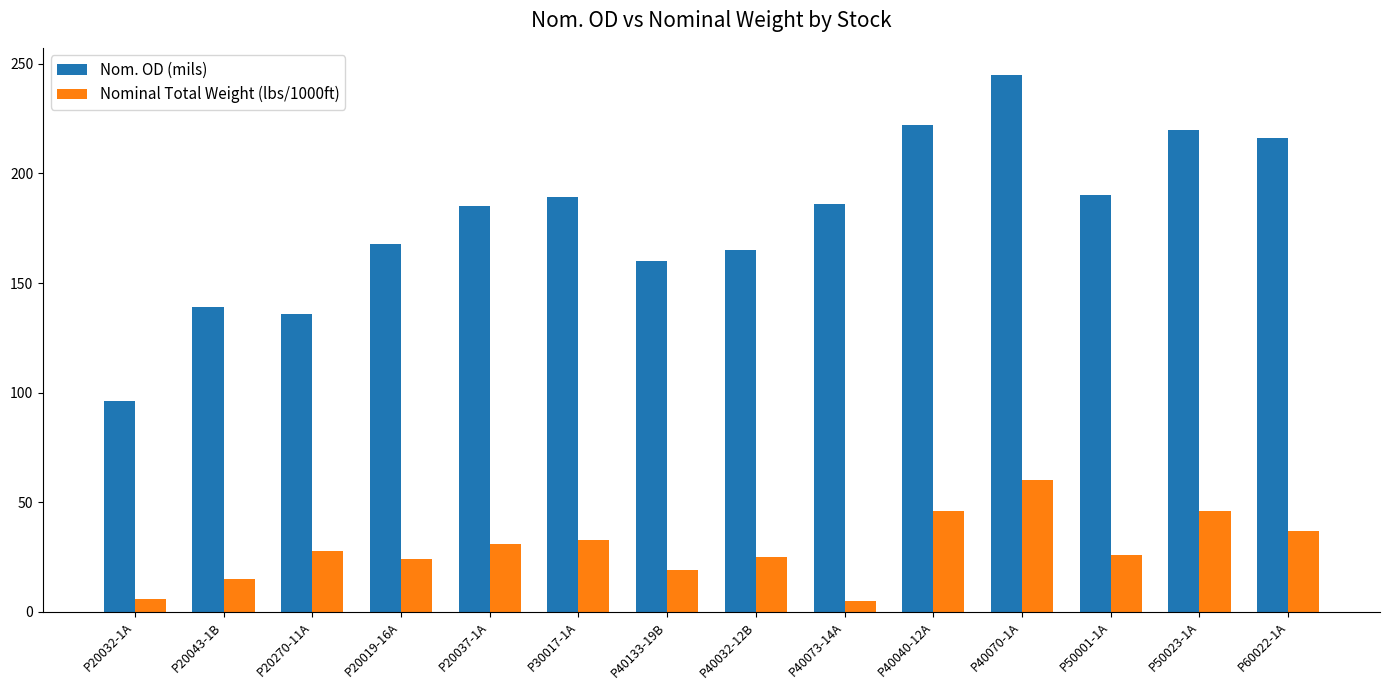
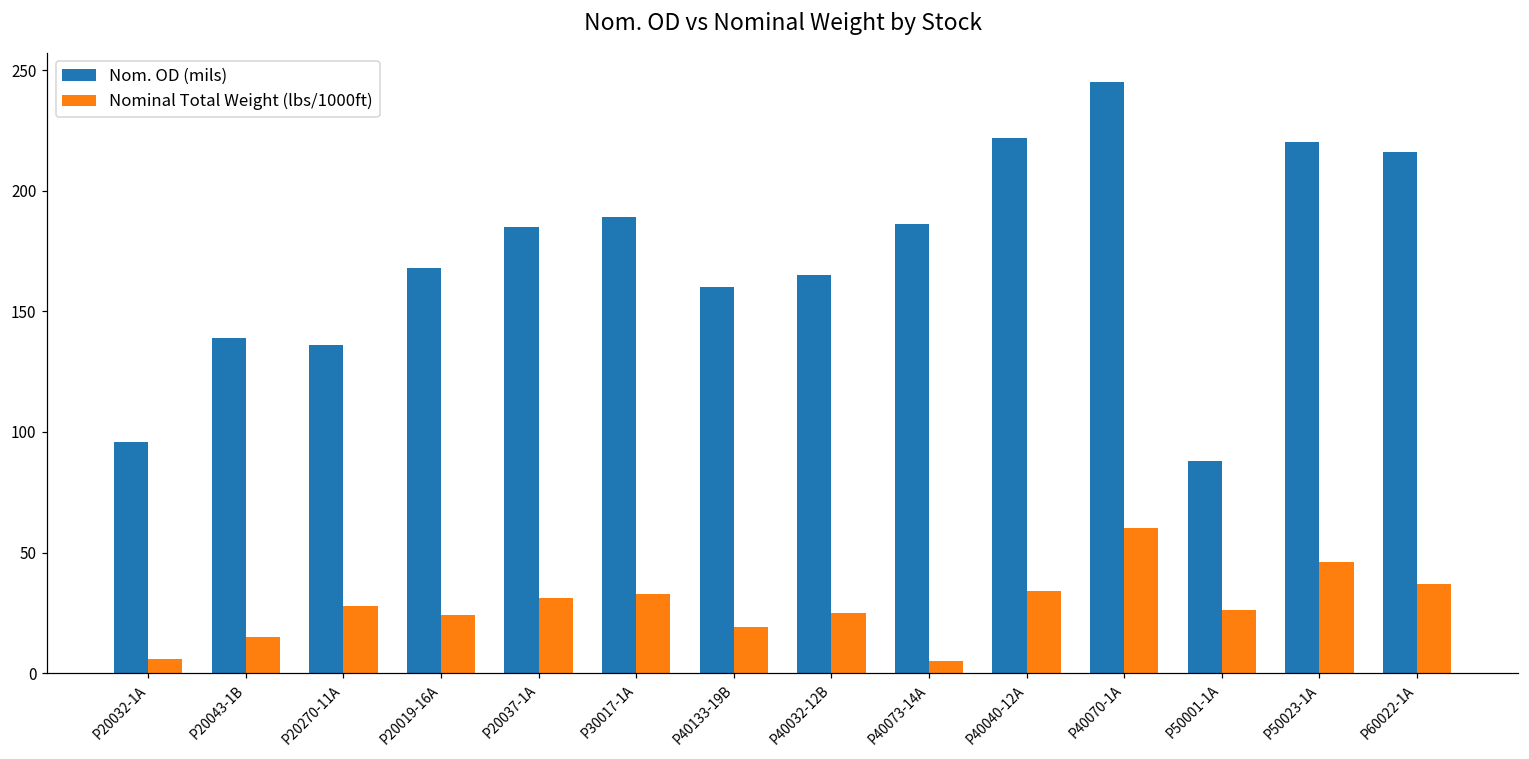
Nominal Total Weight (lbs/1000ft), P40040-12A: 46 -> 34
Nom. OD (mils), P50001-1A: 190 -> 88
